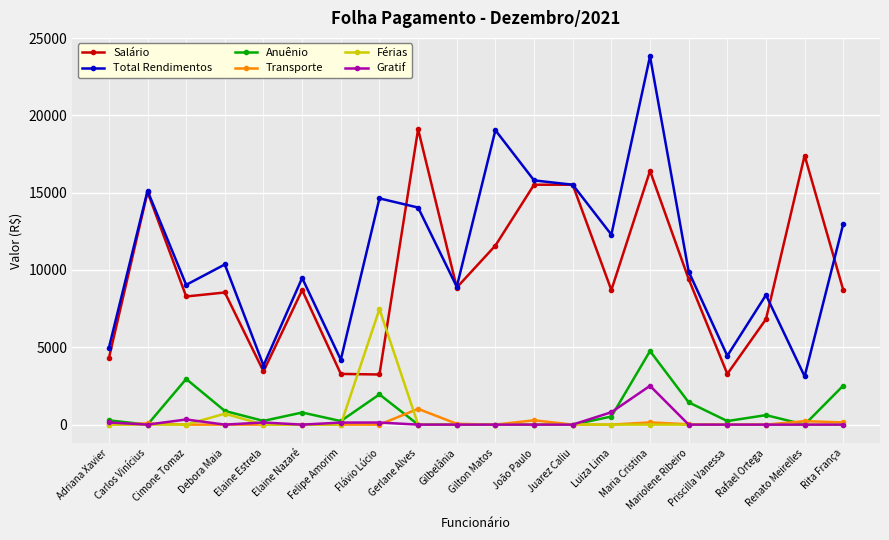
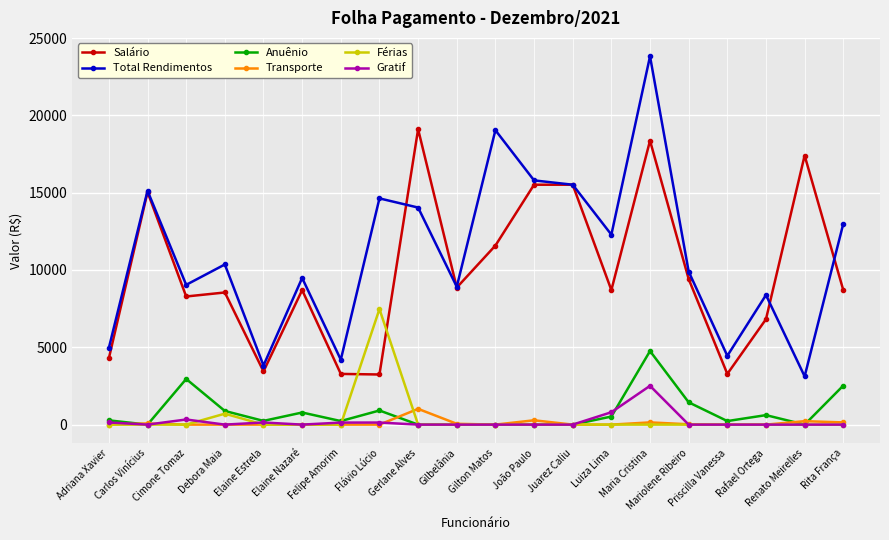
Anuênio, Flávio Lúcio: 2000 -> 900
Salário, Maria Cristina: 16400 -> 18400
